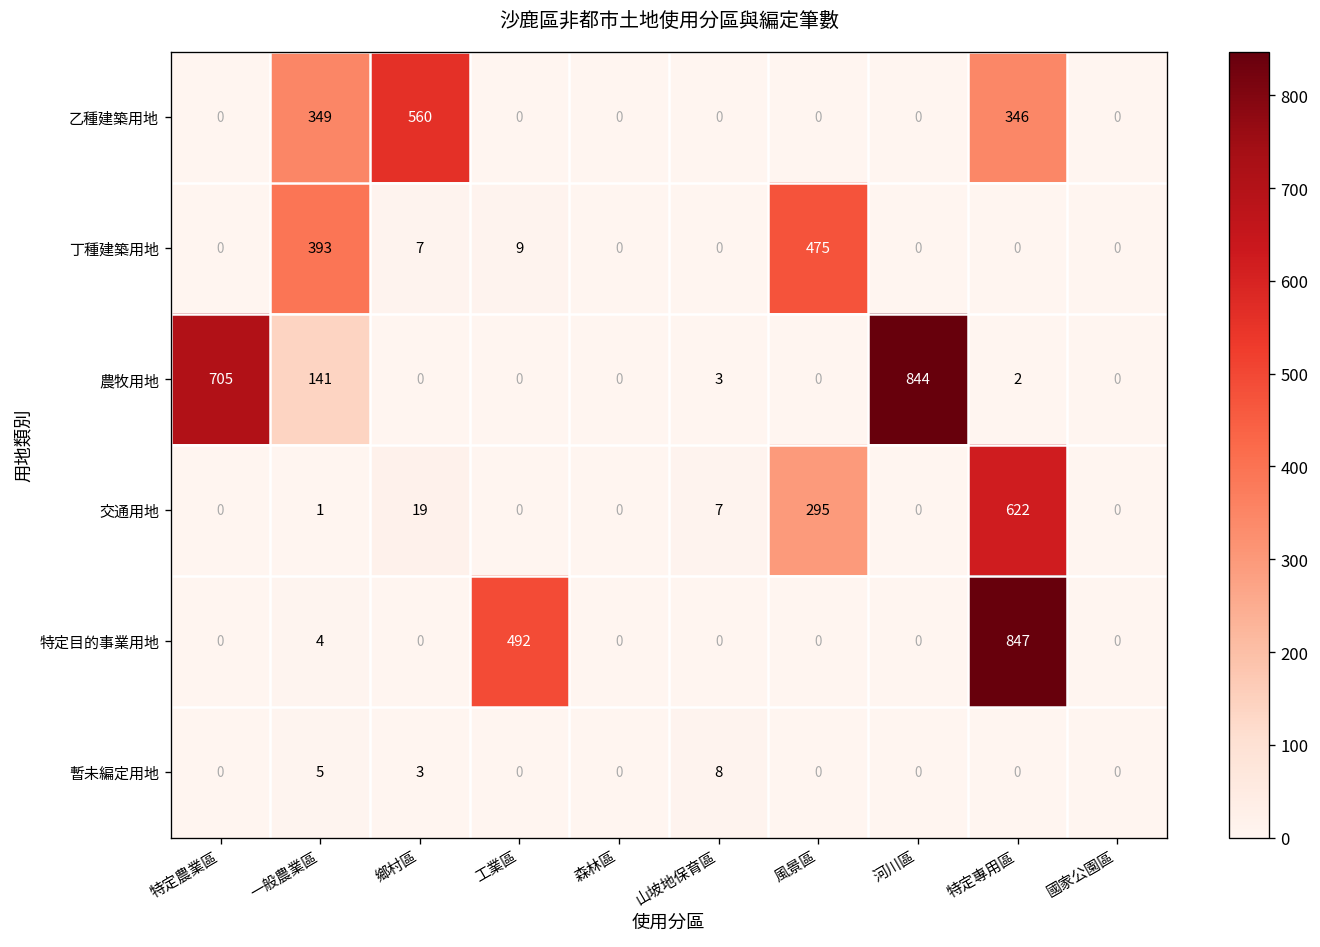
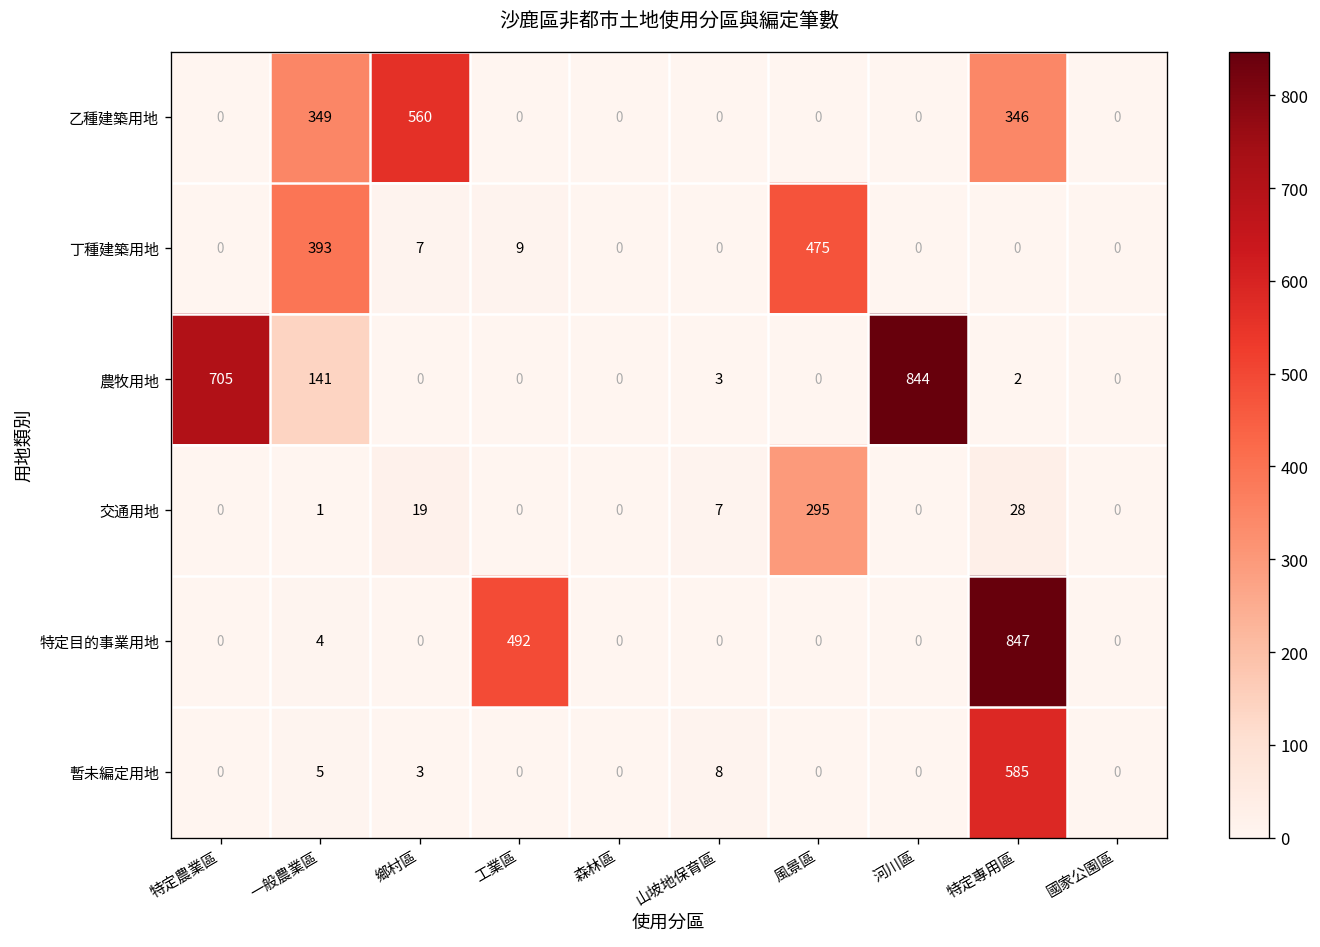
交通用地, 特定專用區: 622 -> 28
暫未編定用地, 特定專用區: 0 -> 585
